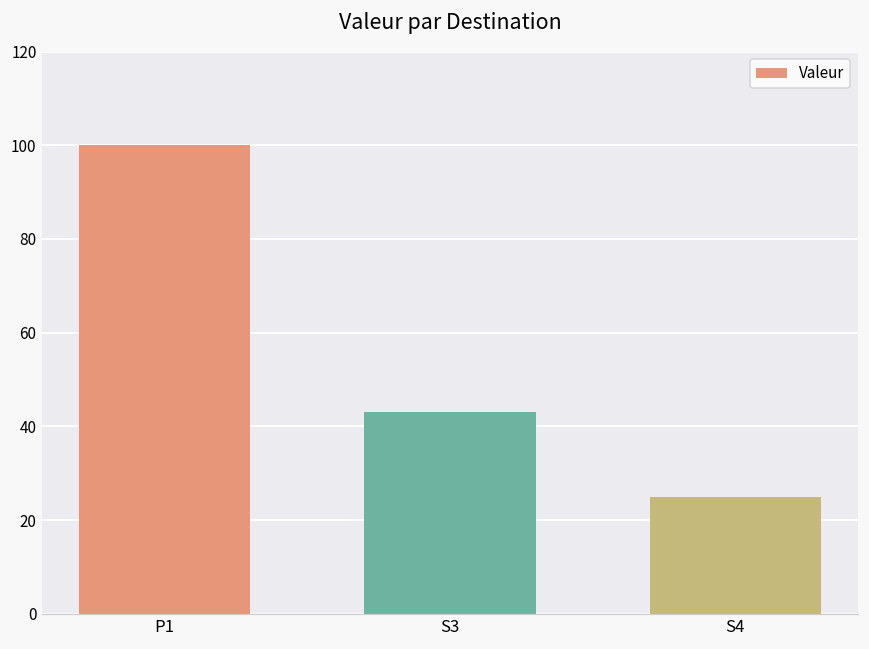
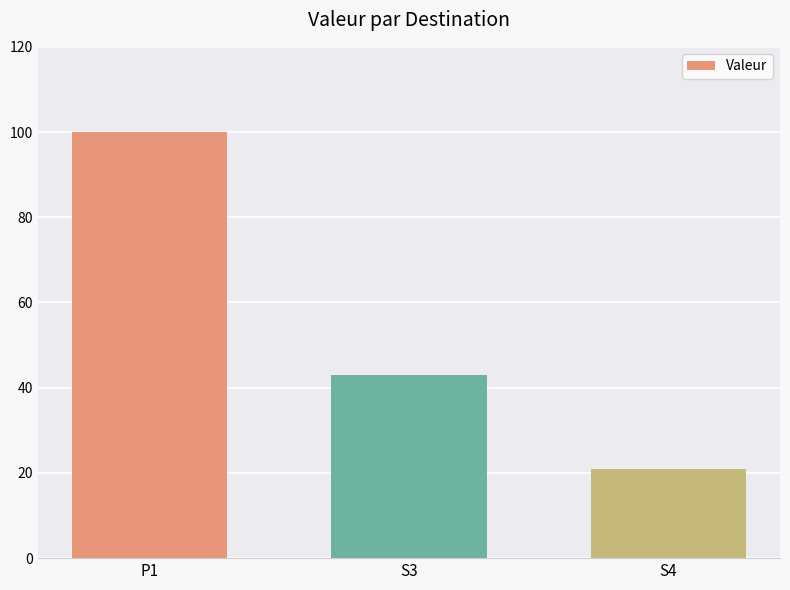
S4: 25 -> 21
